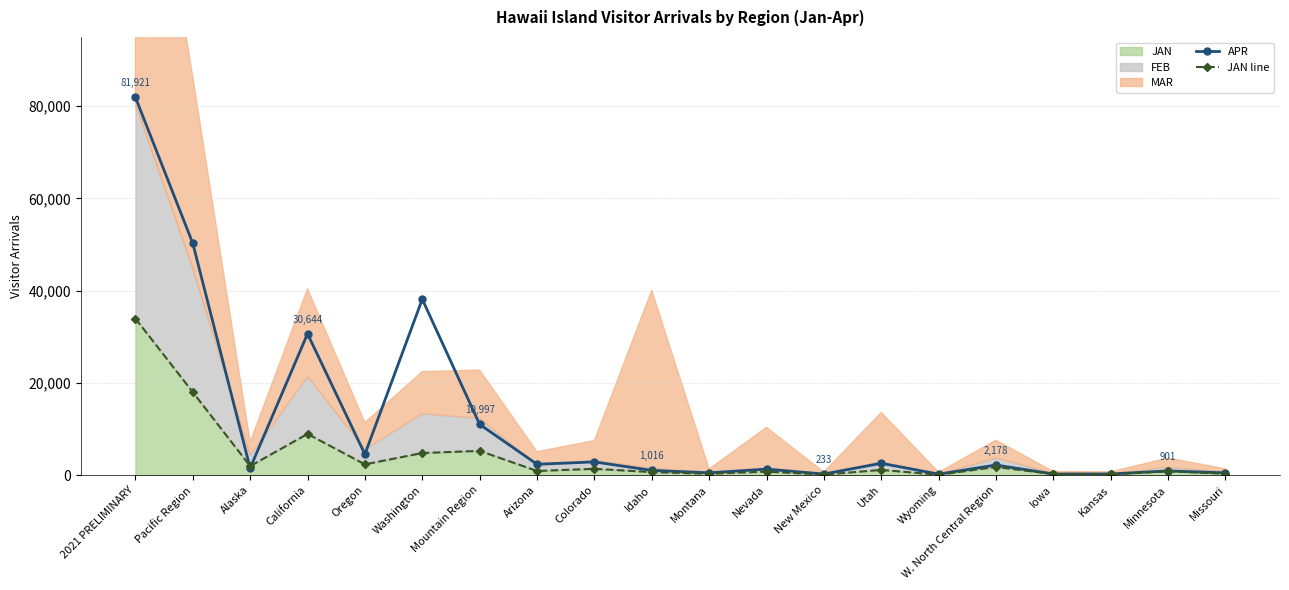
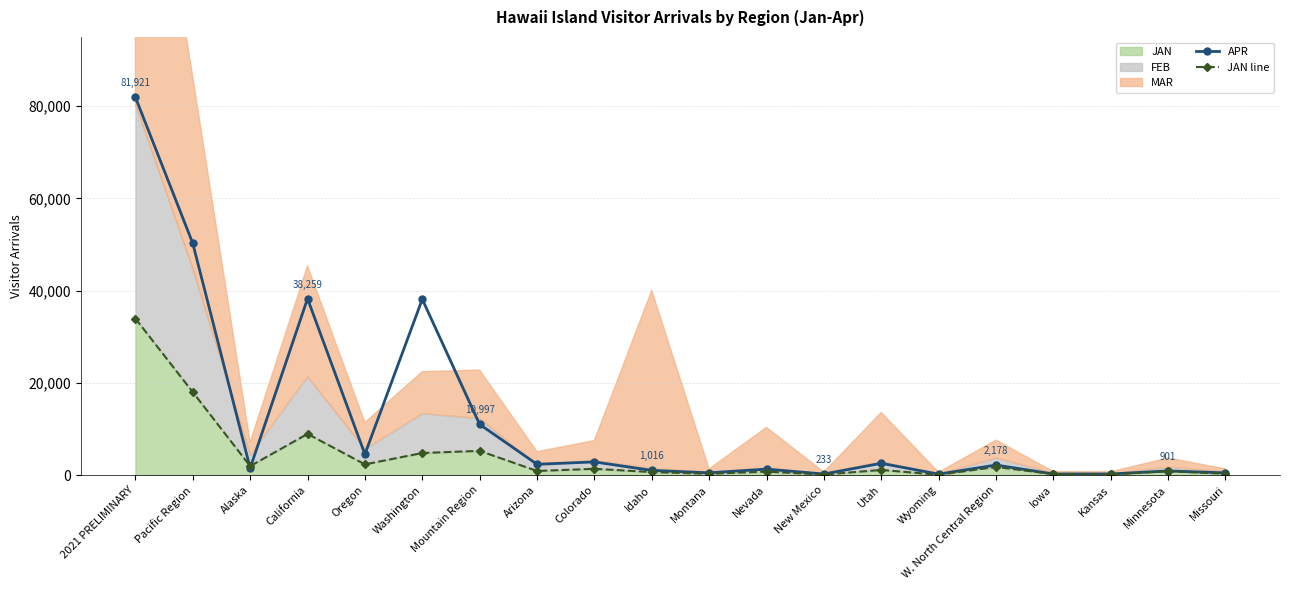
APR, California: 30,644 -> 38,259
MAR, California: 19,000 -> 24,000
